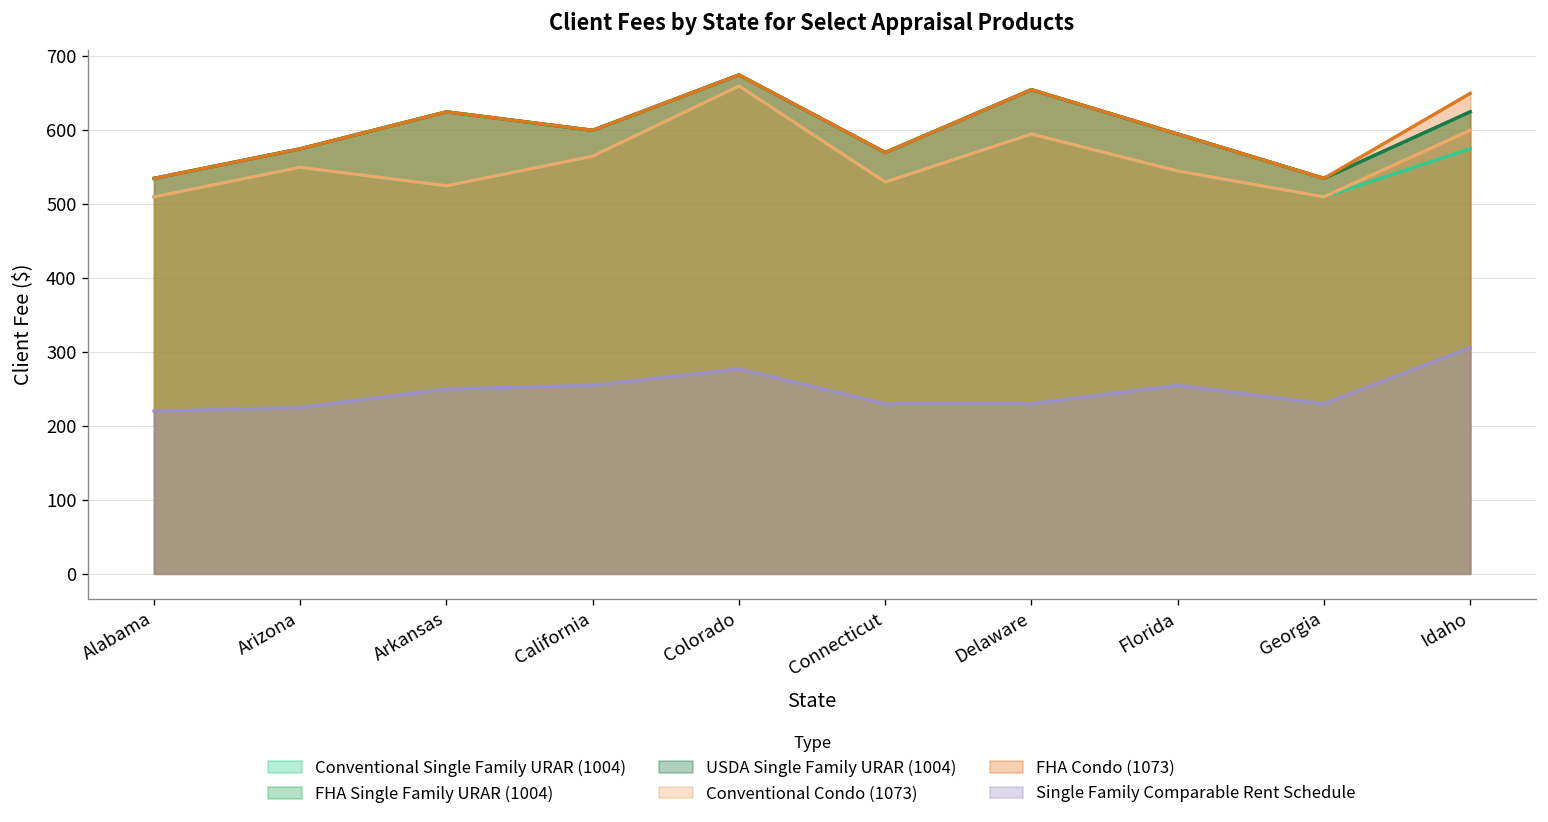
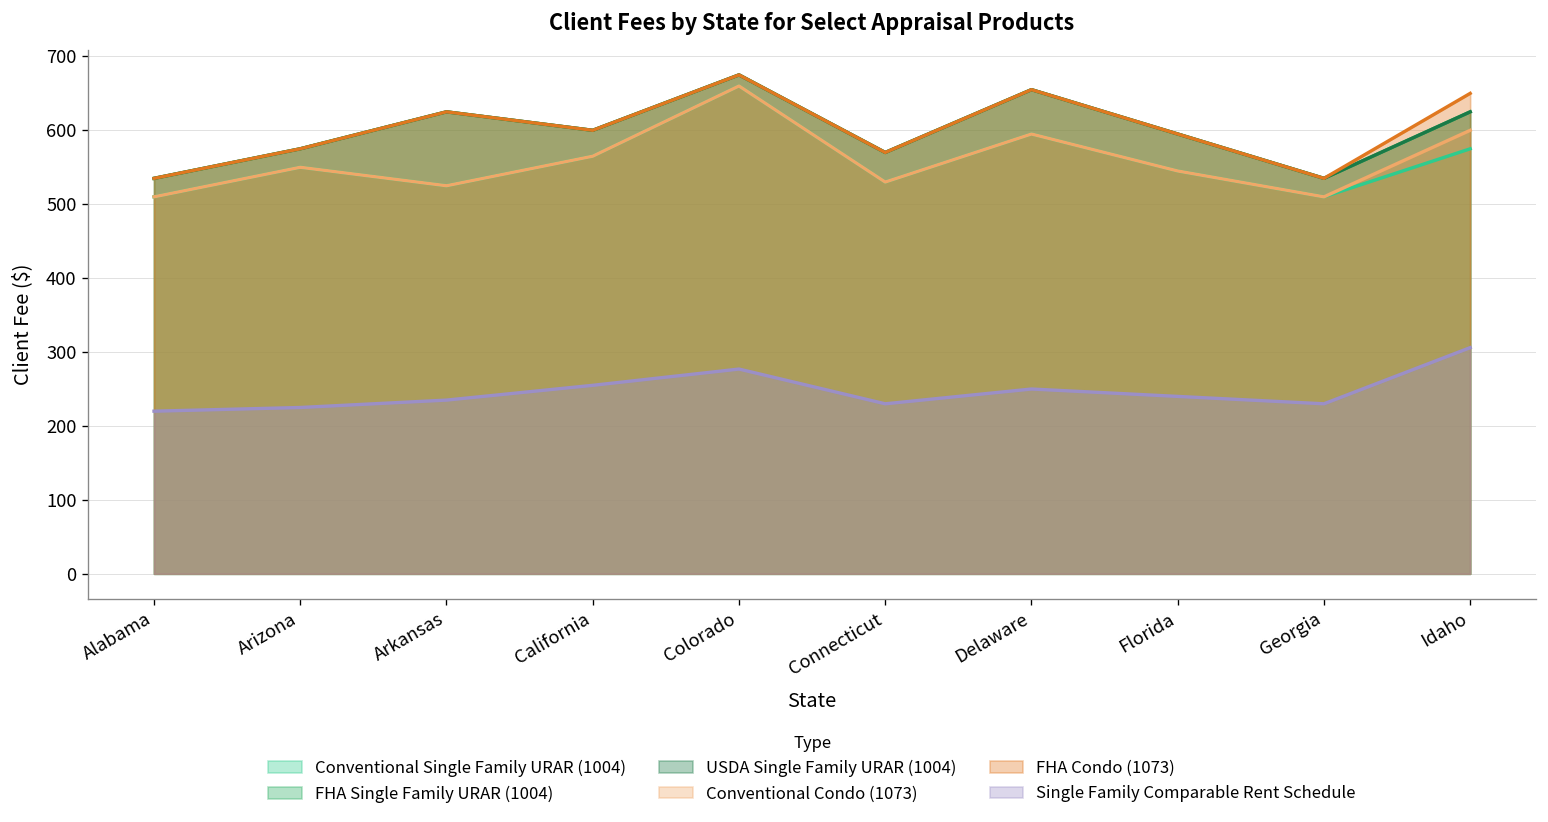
Single Family Comparable Rent Schedule, Arkansas: 250 -> 240
Single Family Comparable Rent Schedule, Delaware: 230 -> 250
Single Family Comparable Rent Schedule, Florida: 260 -> 240
